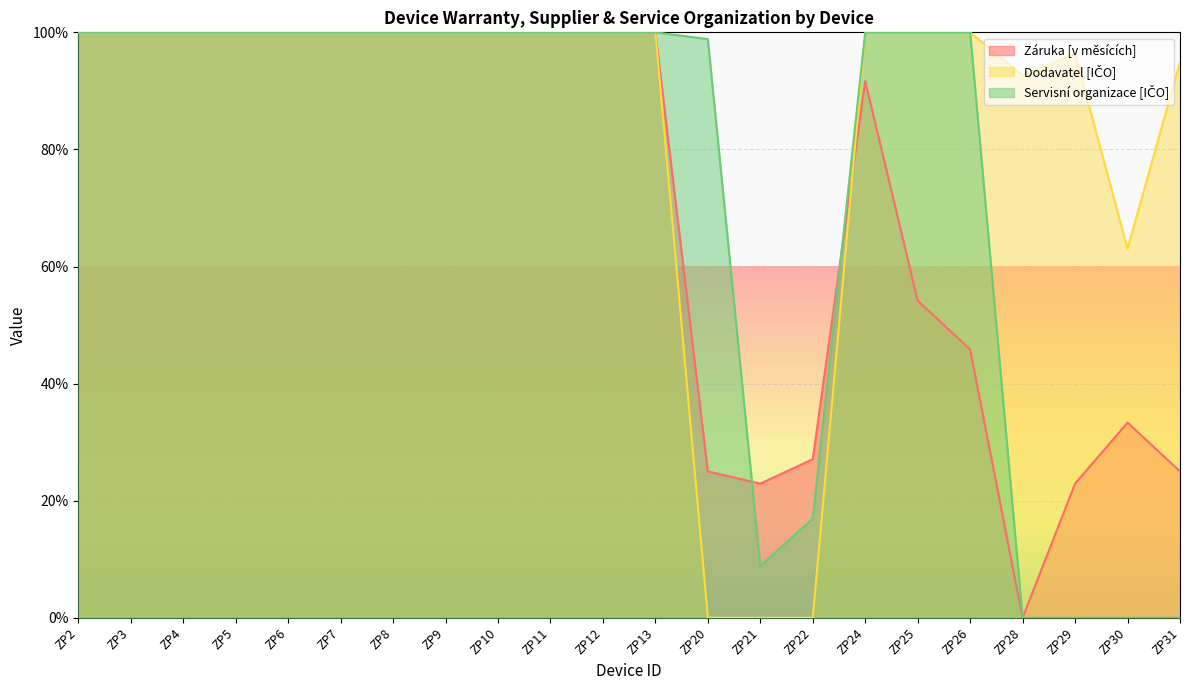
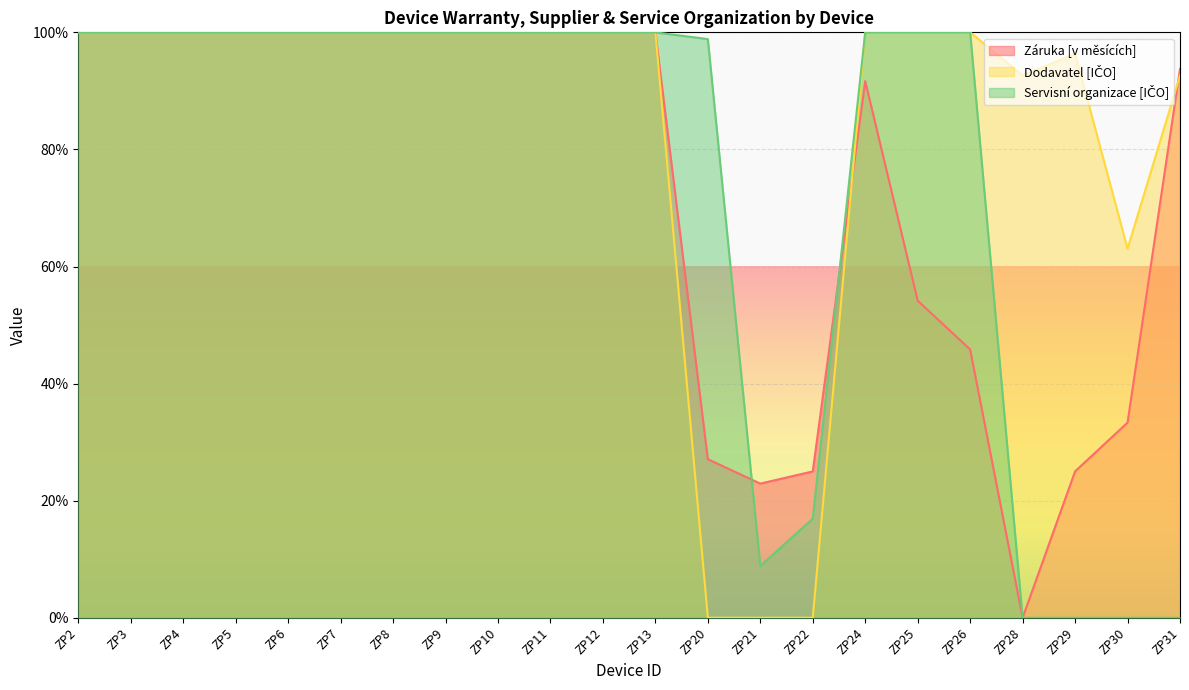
Záruka [v měsících], ZP20: 25% -> 27%
Záruka [v měsících], ZP22: 27% -> 25%
Záruka [v měsících], ZP29: 23% -> 25%
Záruka [v měsících], ZP31: 25% -> 94%
Dodavatel [IČO], ZP31: 95% -> 93%
